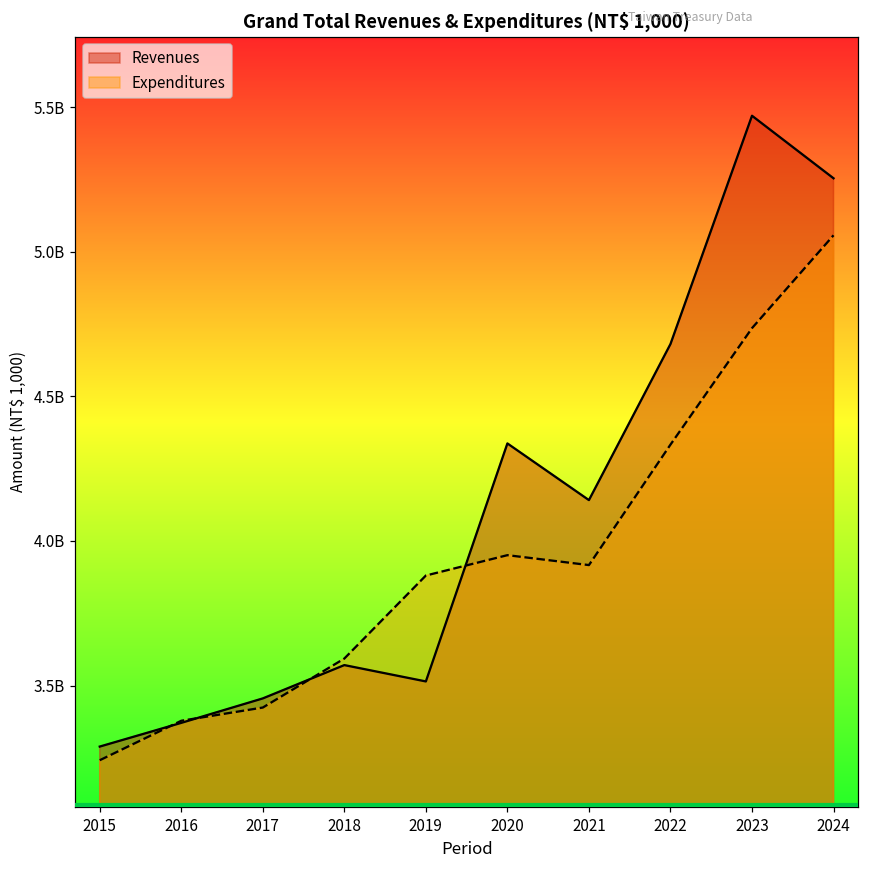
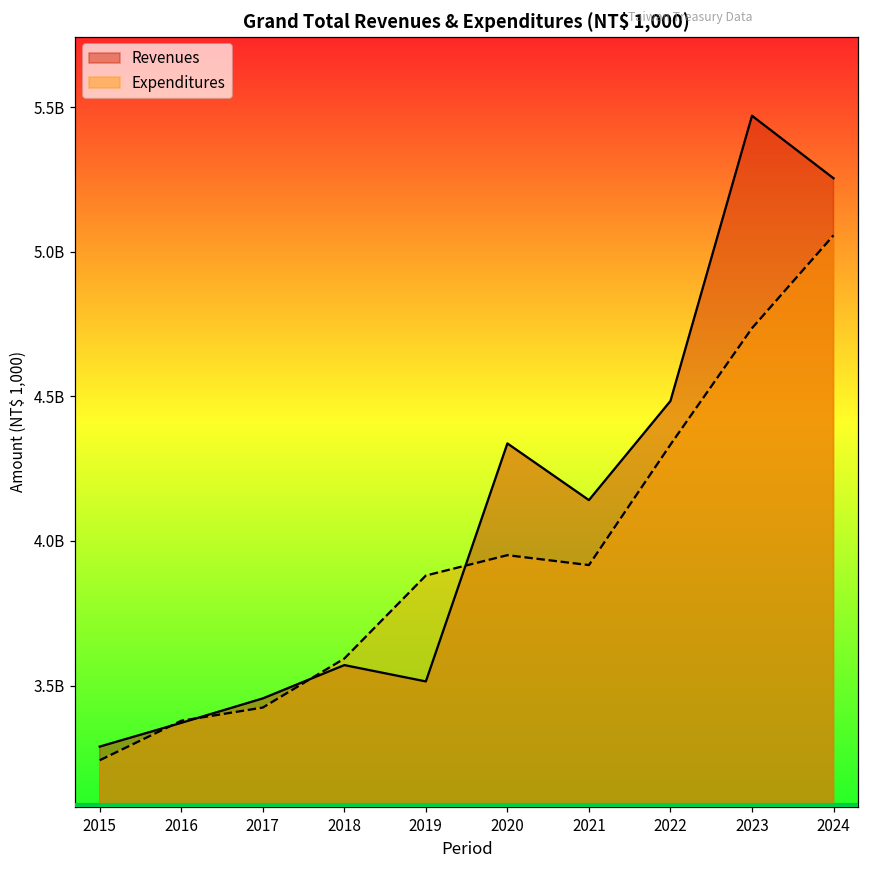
Revenues, 2022: 4680000000 -> 4480000000
